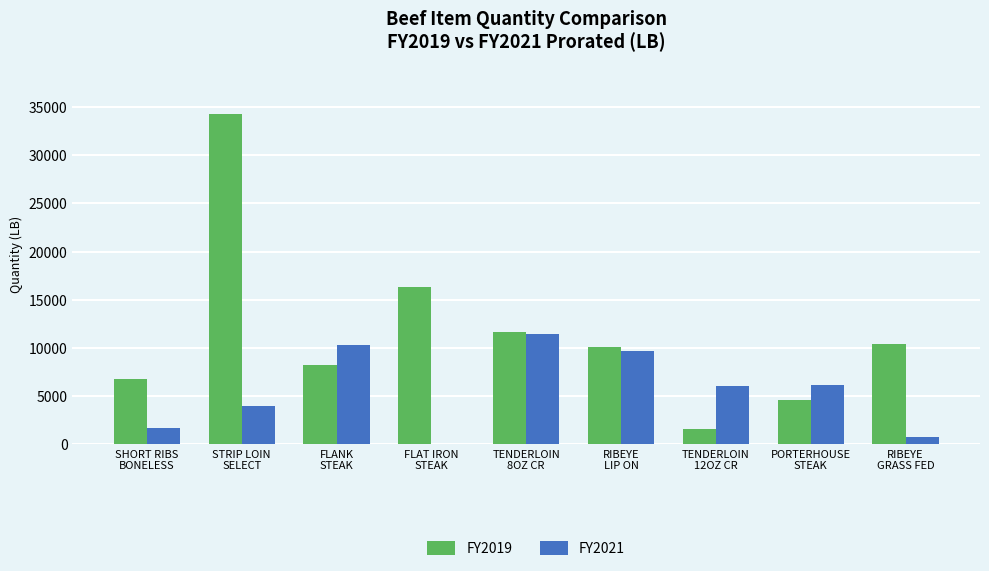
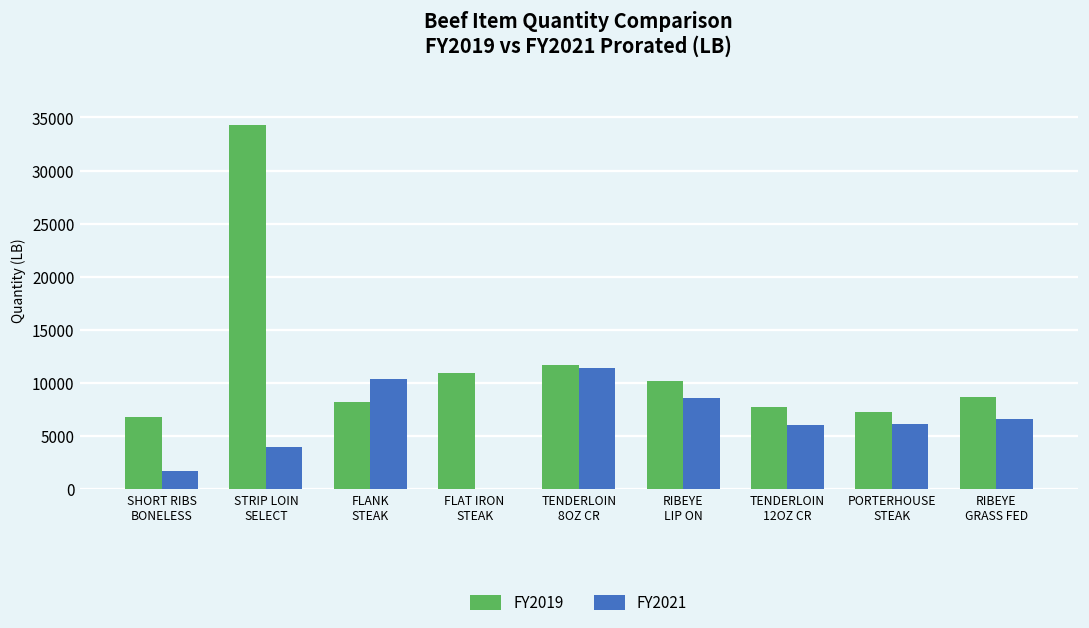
FY2019, FLAT IRON STEAK: 16000 -> 11000
FY2021, RIBEYE LIP ON: 10000 -> 9000
FY2019, TENDERLOIN 12OZ CR: 2000 -> 8000
FY2019, PORTERHOUSE STEAK: 5000 -> 7000
FY2019, RIBEYE GRASS FED: 10000 -> 9000
FY2021, RIBEYE GRASS FED: 1000 -> 7000
